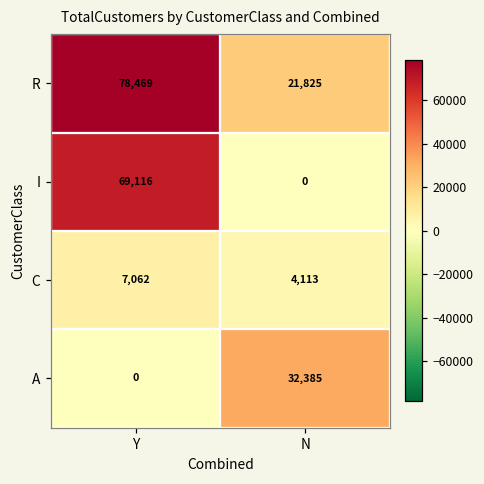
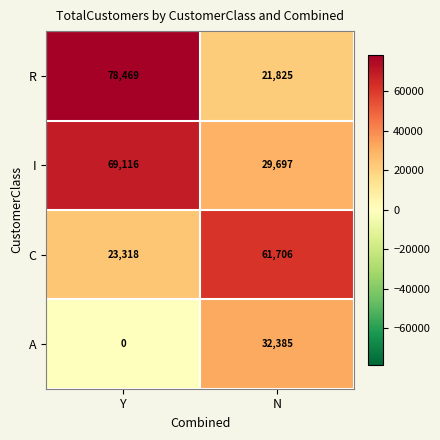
I, N: 0 -> 29,697
C, Y: 7,062 -> 23,318
C, N: 4,113 -> 61,706
